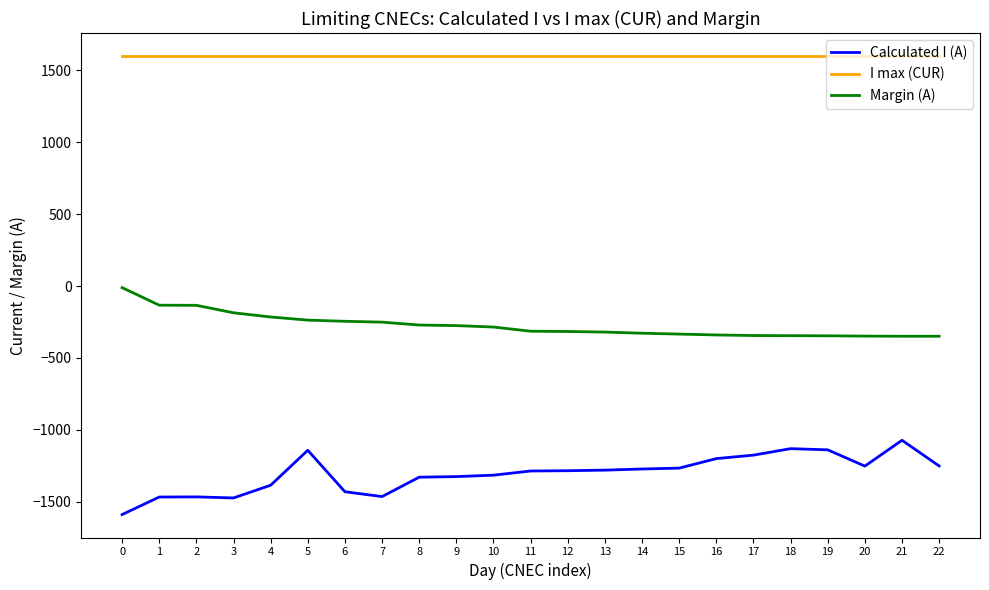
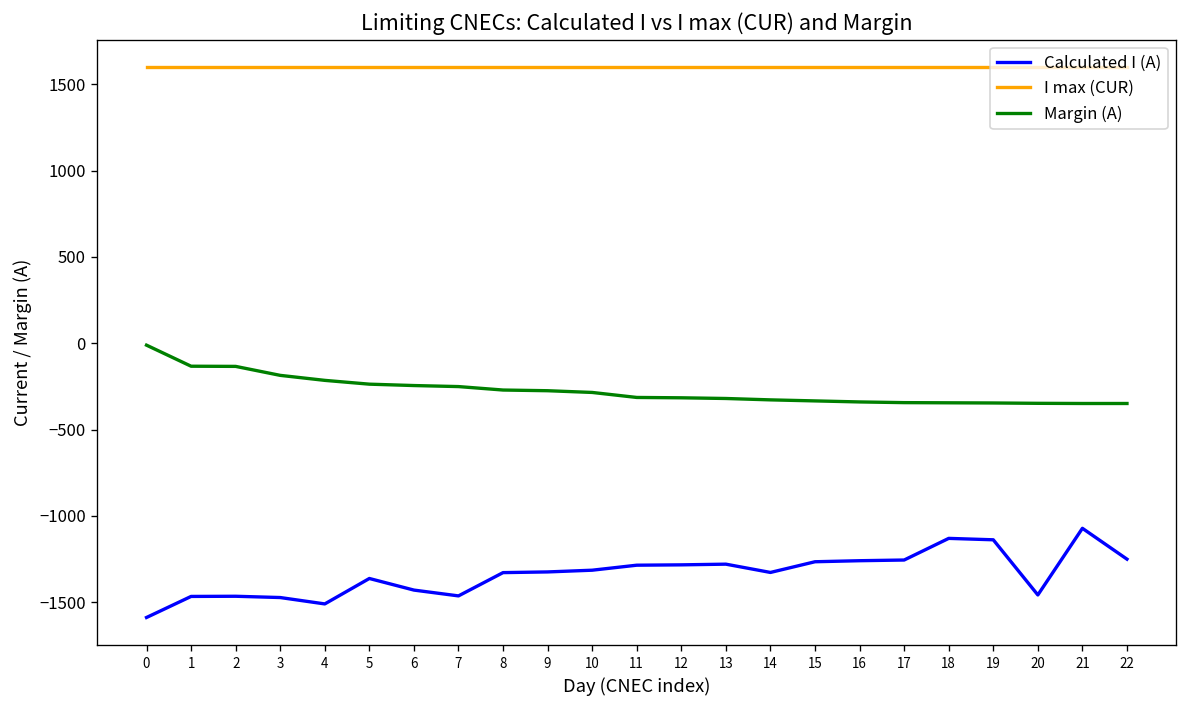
Calculated I (A), 4: -1390 -> -1510
Calculated I (A), 5: -1140 -> -1360
Calculated I (A), 14: -1270 -> -1330
Calculated I (A), 16: -1200 -> -1260
Calculated I (A), 17: -1180 -> -1260
Calculated I (A), 20: -1250 -> -1460
